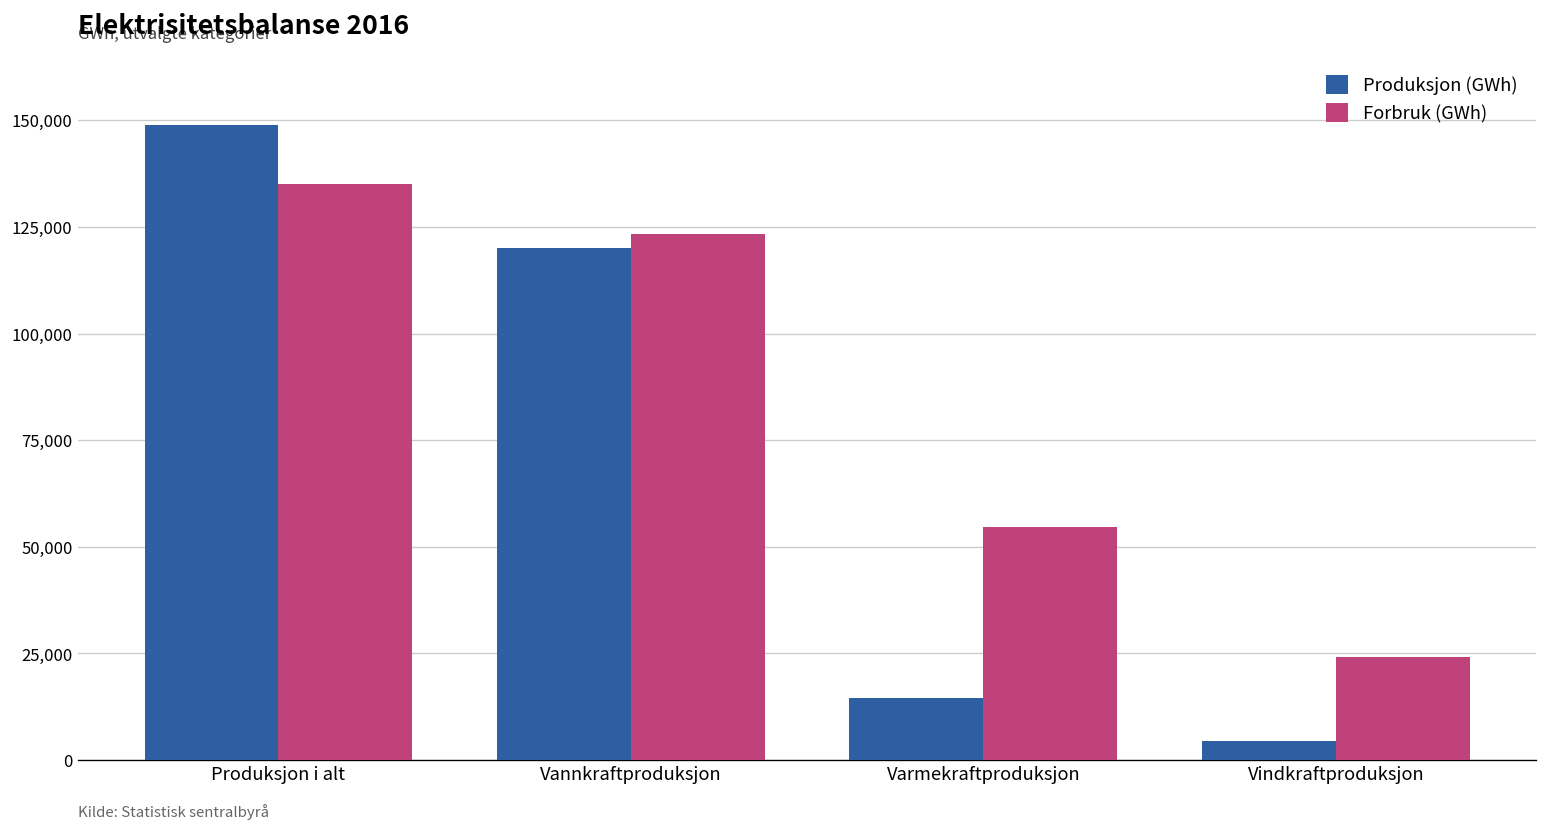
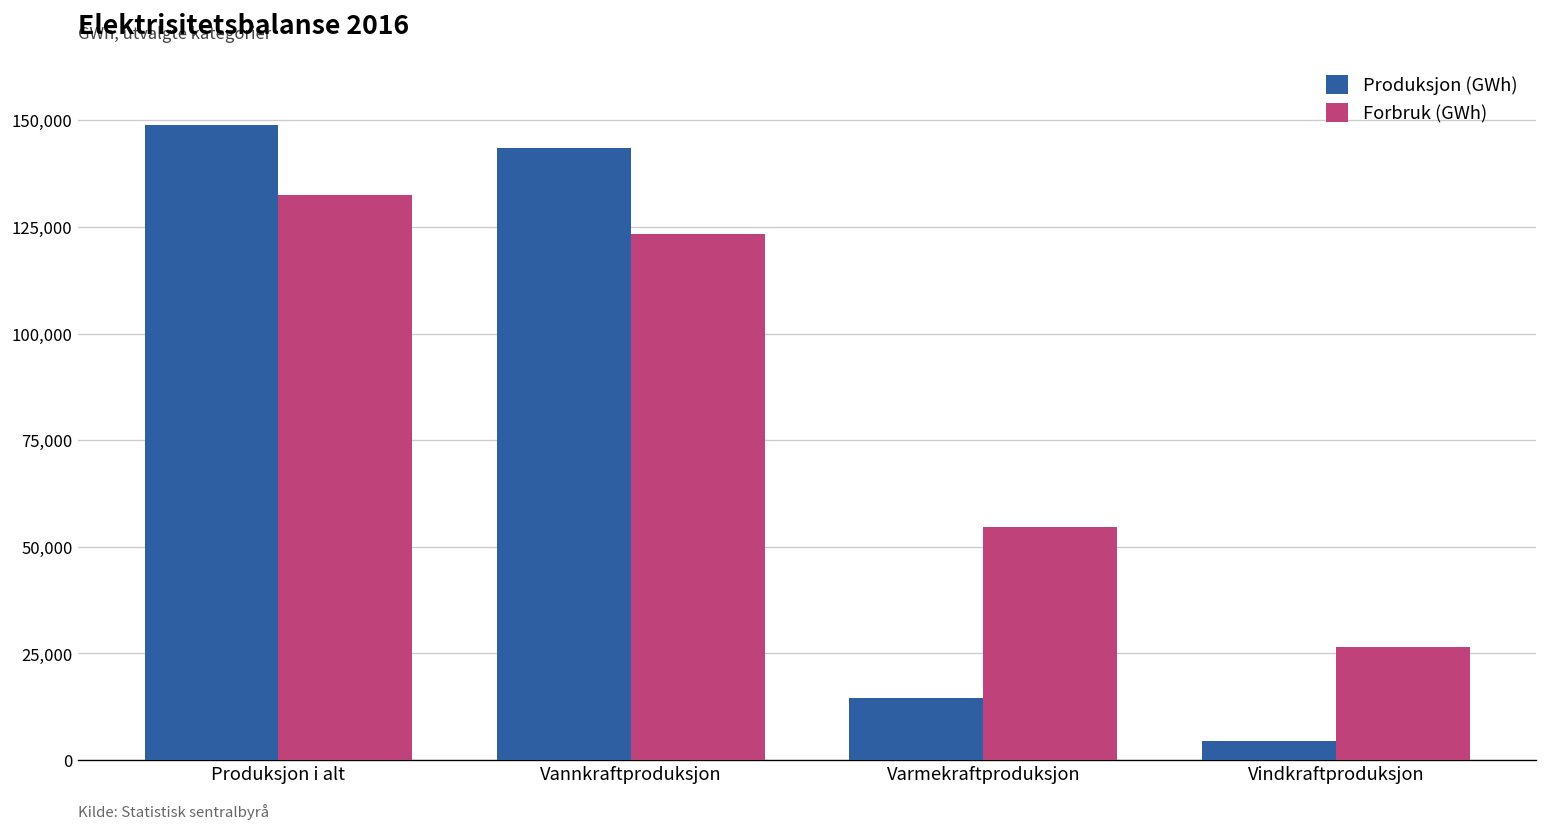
Forbruk (GWh), Produksjon i alt: 135,000 -> 133,000
Produksjon (GWh), Vannkraftproduksjon: 120,000 -> 143,000
Forbruk (GWh), Vindkraftproduksjon: 24,000 -> 27,000
